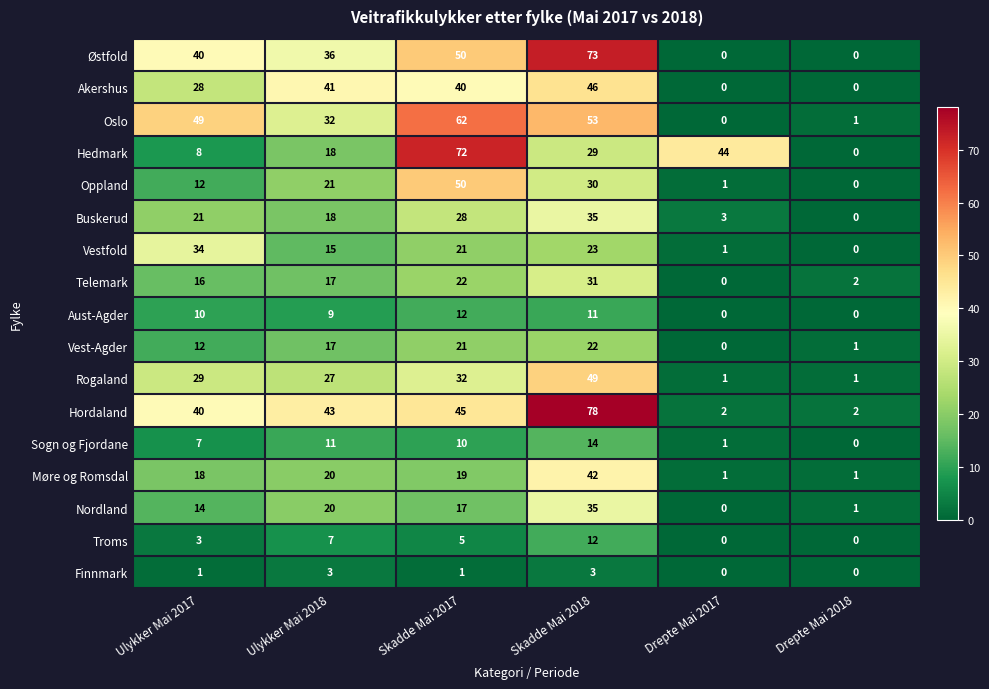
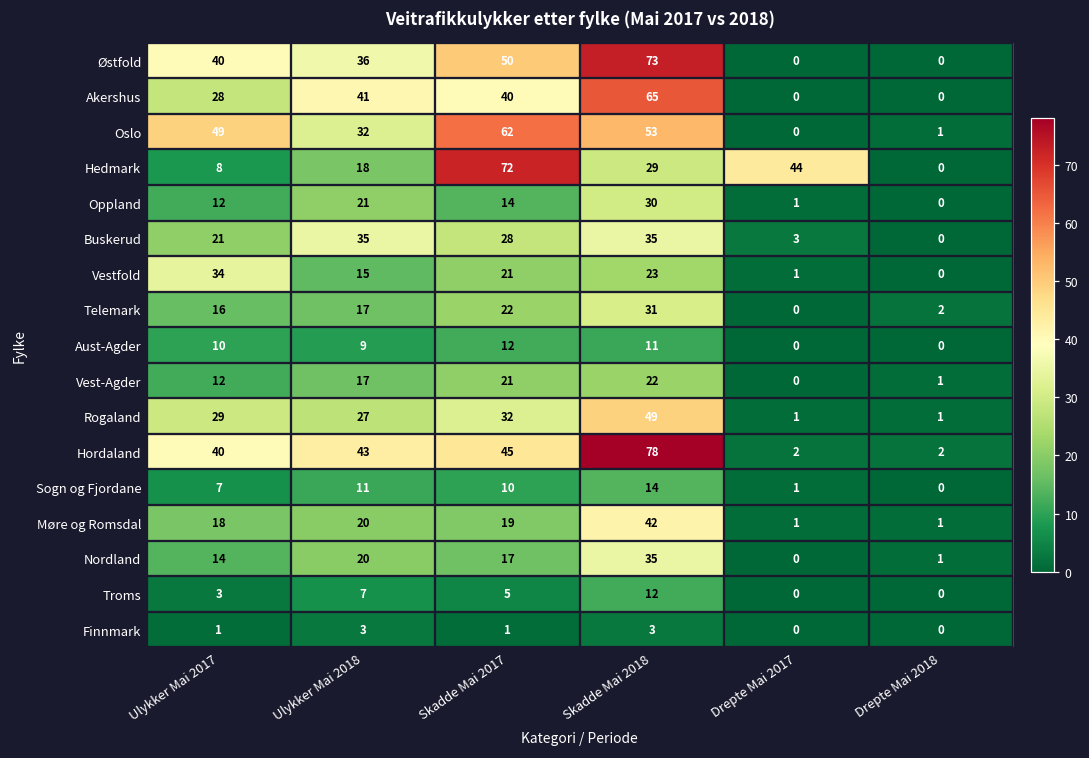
Akershus, Skadde Mai 2018: 46 -> 65
Oppland, Skadde Mai 2017: 50 -> 14
Buskerud, Ulykker Mai 2018: 18 -> 35
